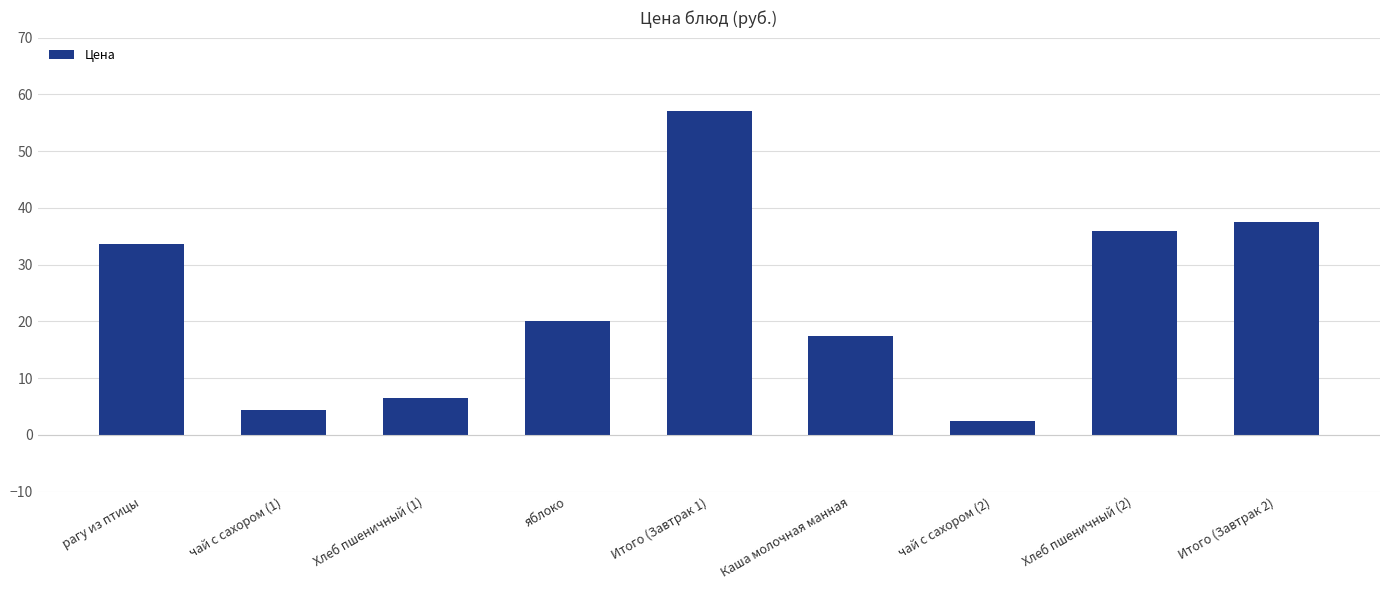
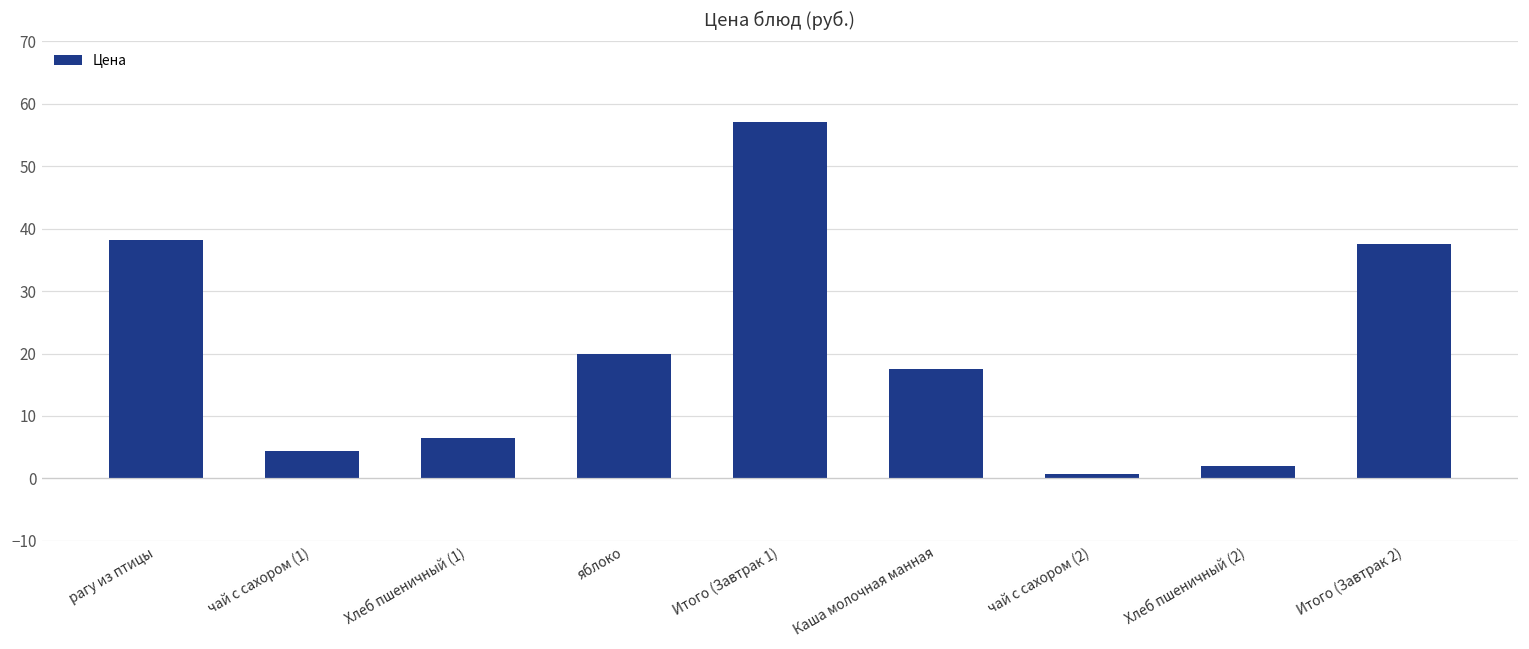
рагу из птицы: 34 -> 38
чай с сахором (2): 3 -> 1
Хлеб пшеничный (2): 36 -> 2
